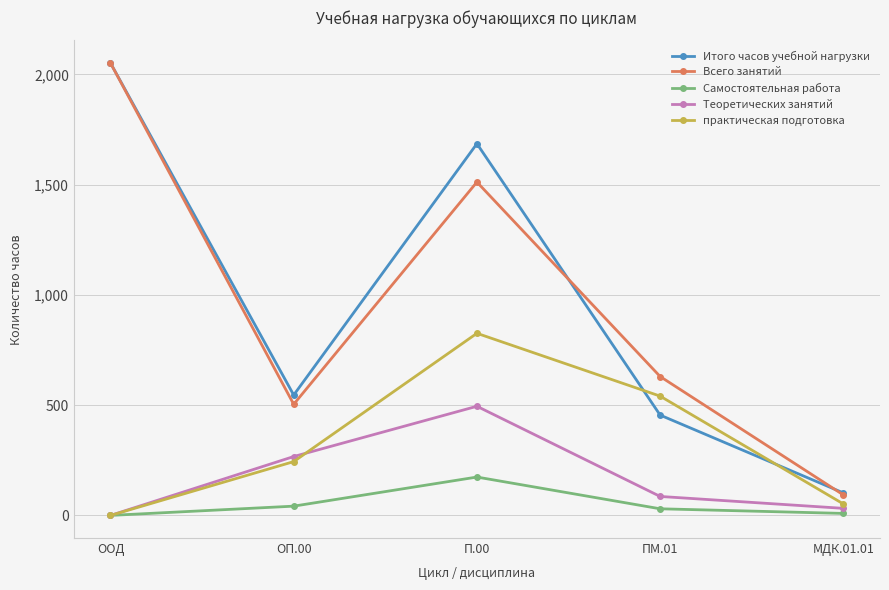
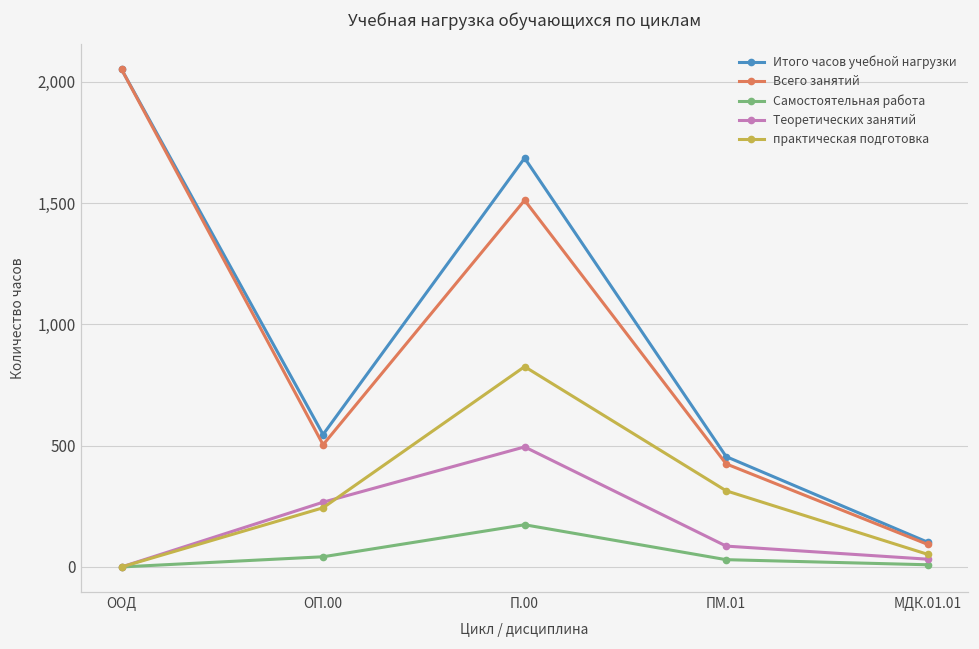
Всего занятий, ПМ.01: 630 -> 430
практическая подготовка, ПМ.01: 540 -> 310
